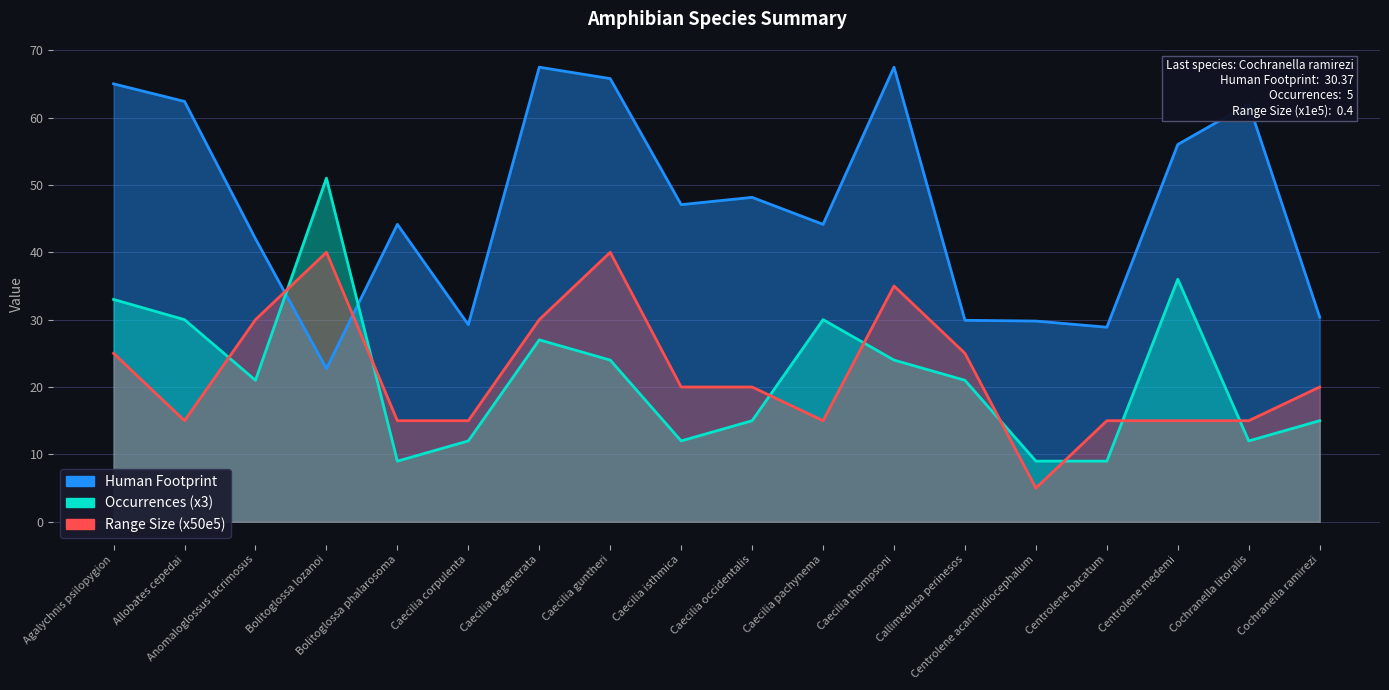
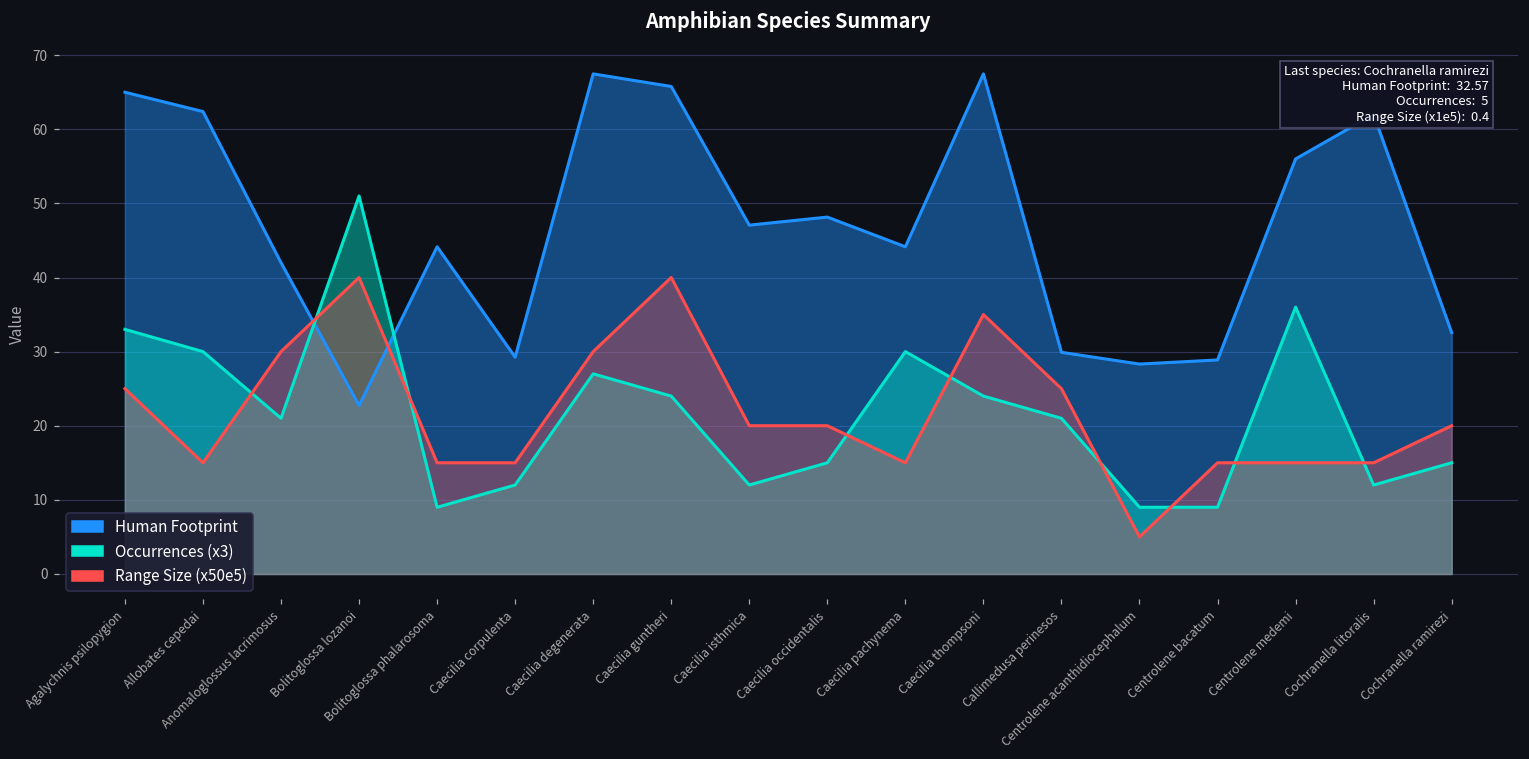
Human Footprint, Centrolene acanthidiocephalum: 30 -> 28
Human Footprint, Cochranella ramirezi: 30.37 -> 32.57
